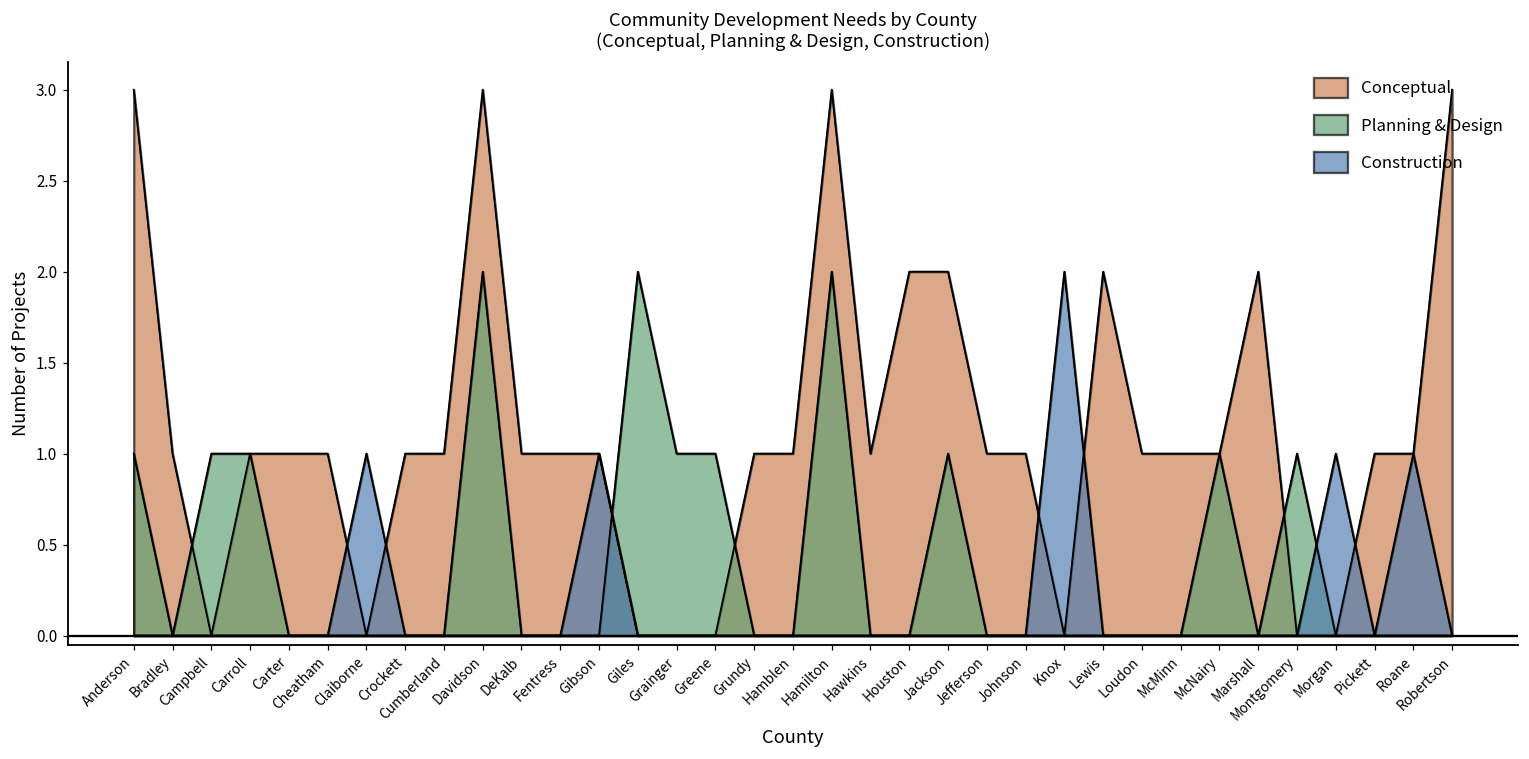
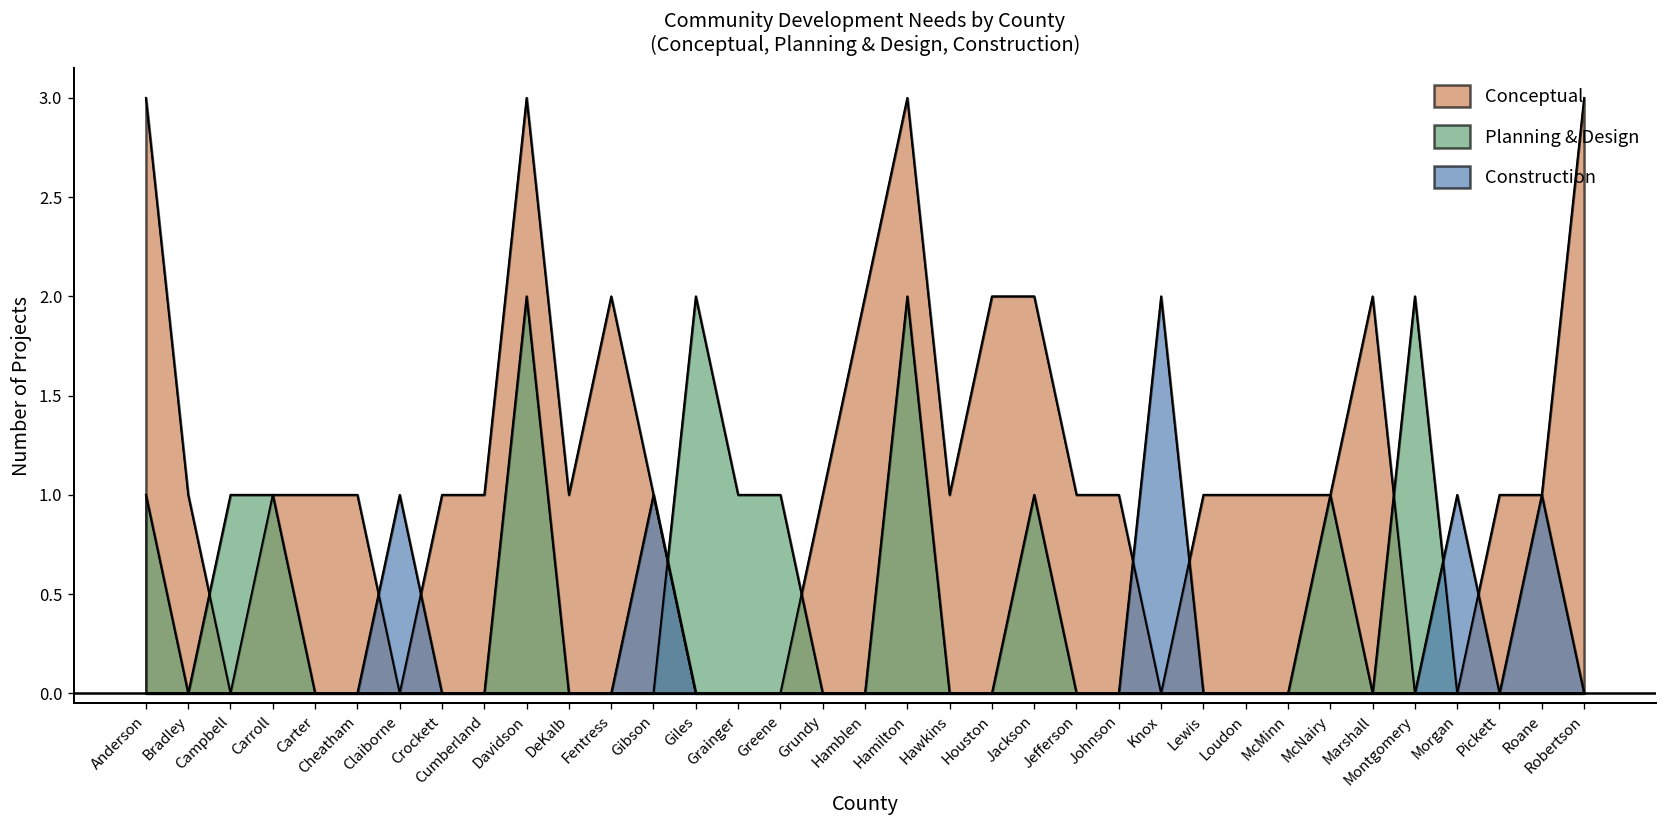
Conceptual, Fentress: 1 -> 2
Conceptual, Hamblen: 1 -> 2
Conceptual, Lewis: 2 -> 1
Planning & Design, Montgomery: 1 -> 2
